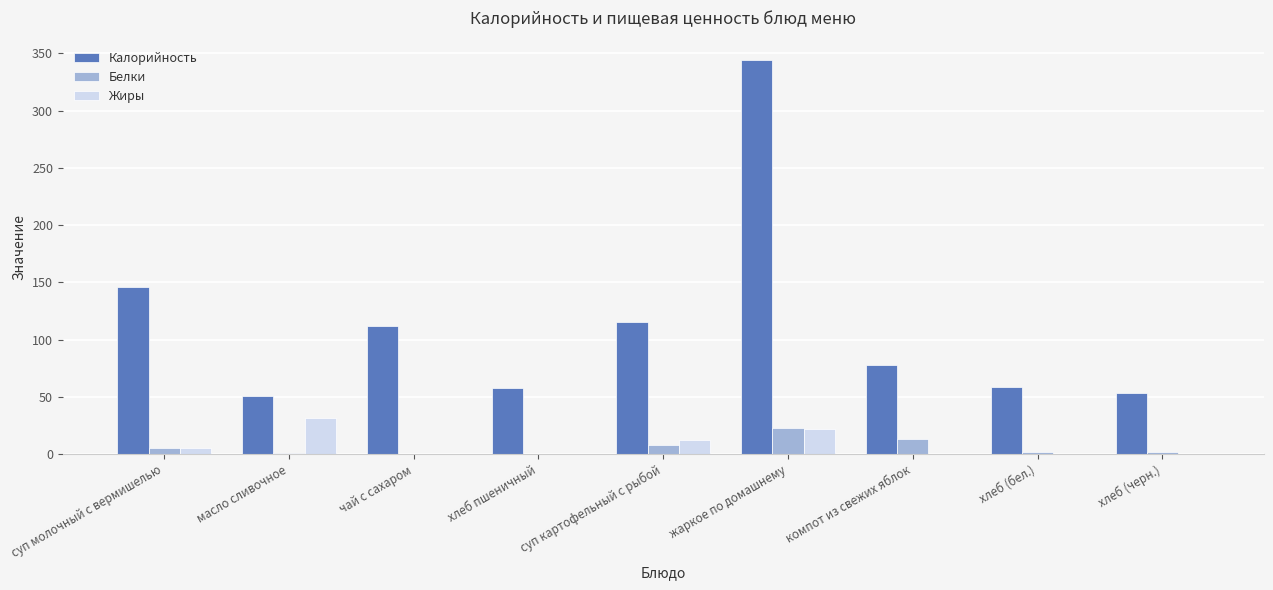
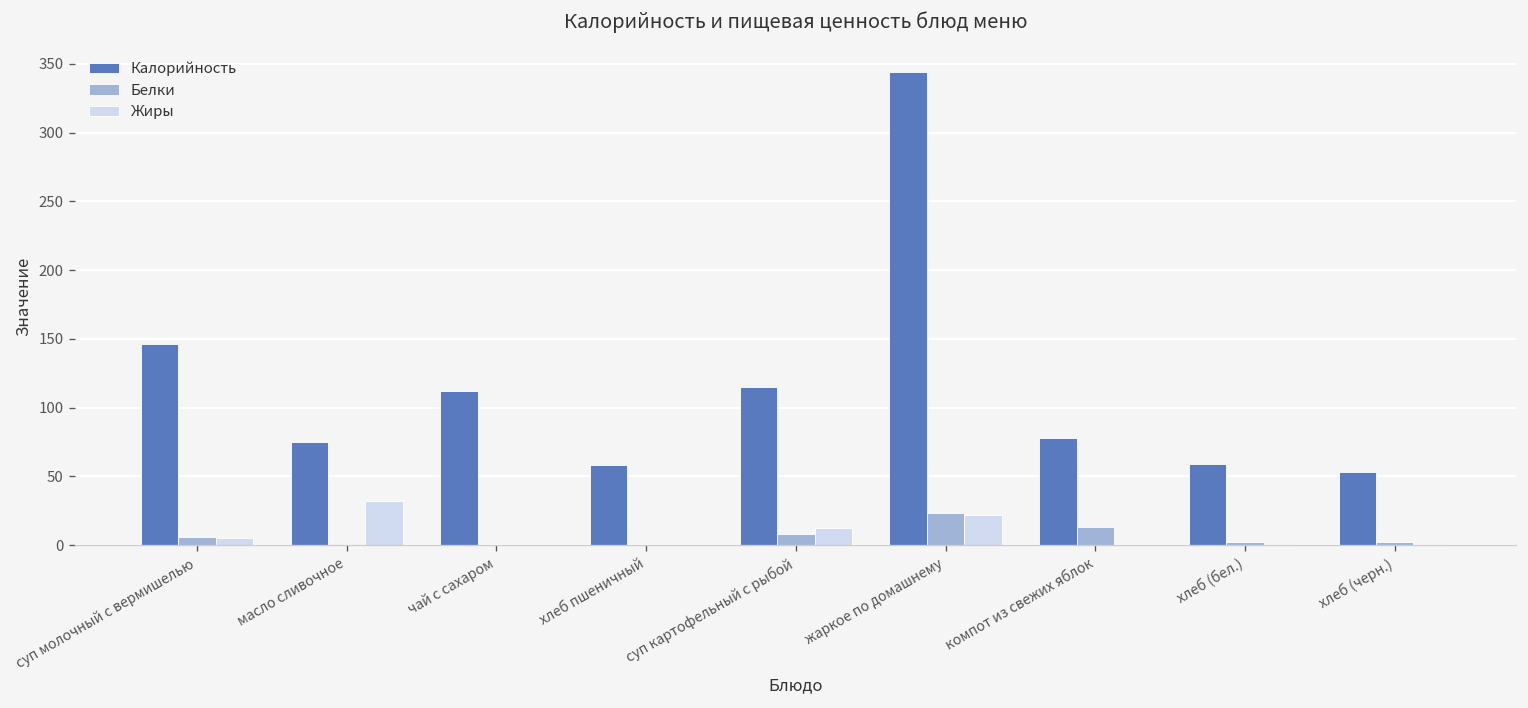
Калорийность, масло сливочное: 51 -> 75
